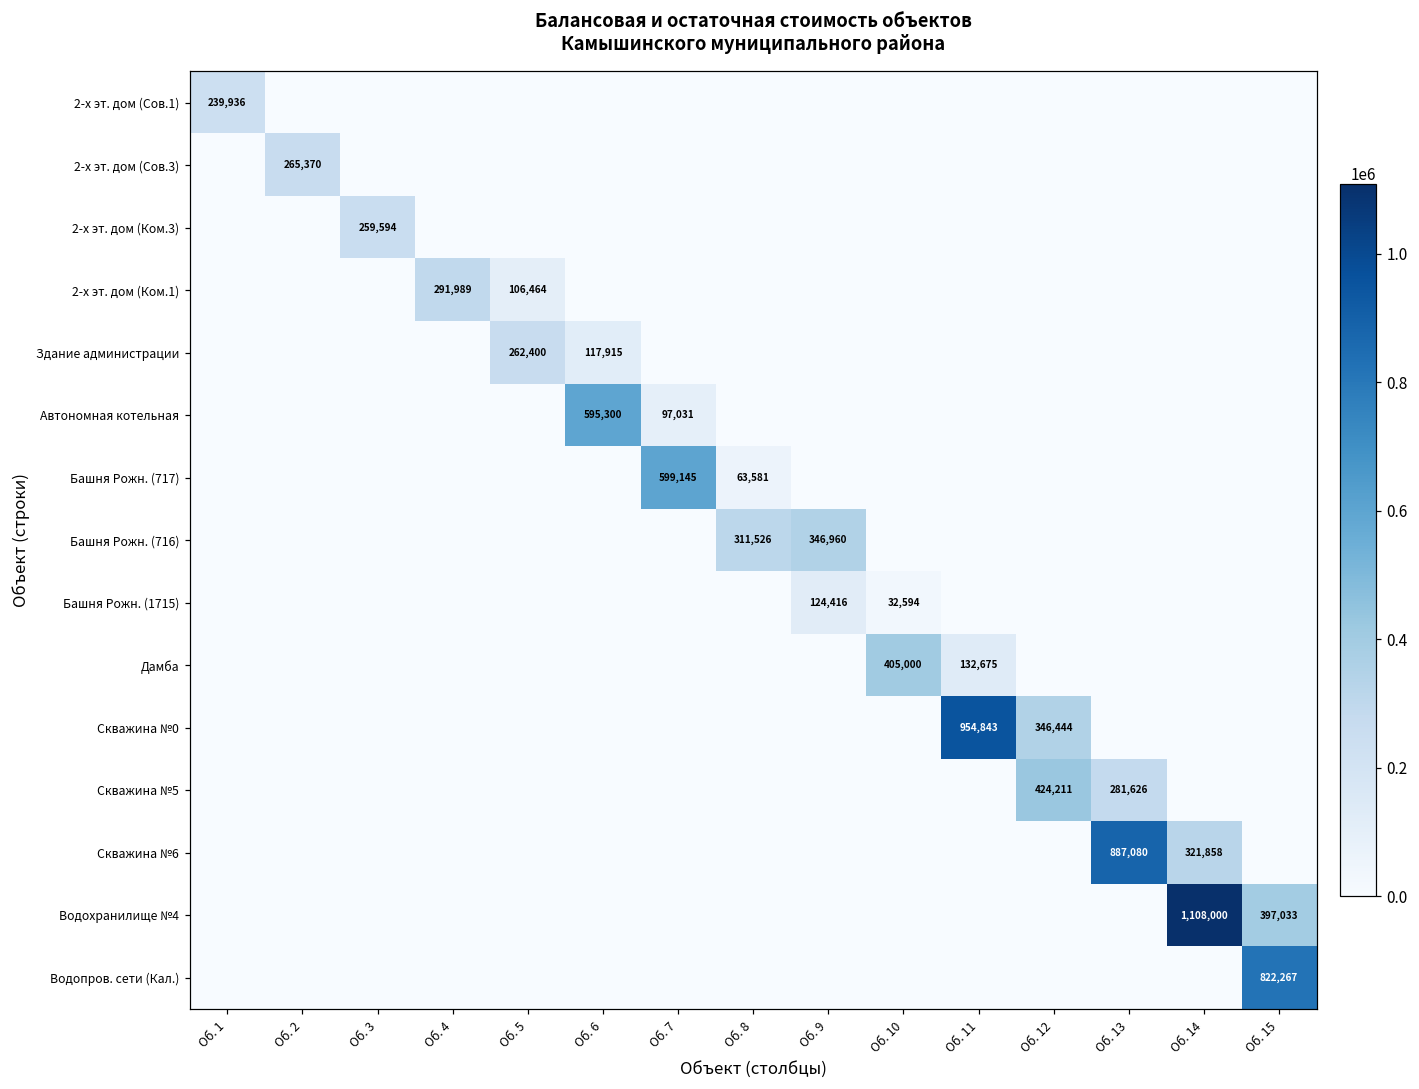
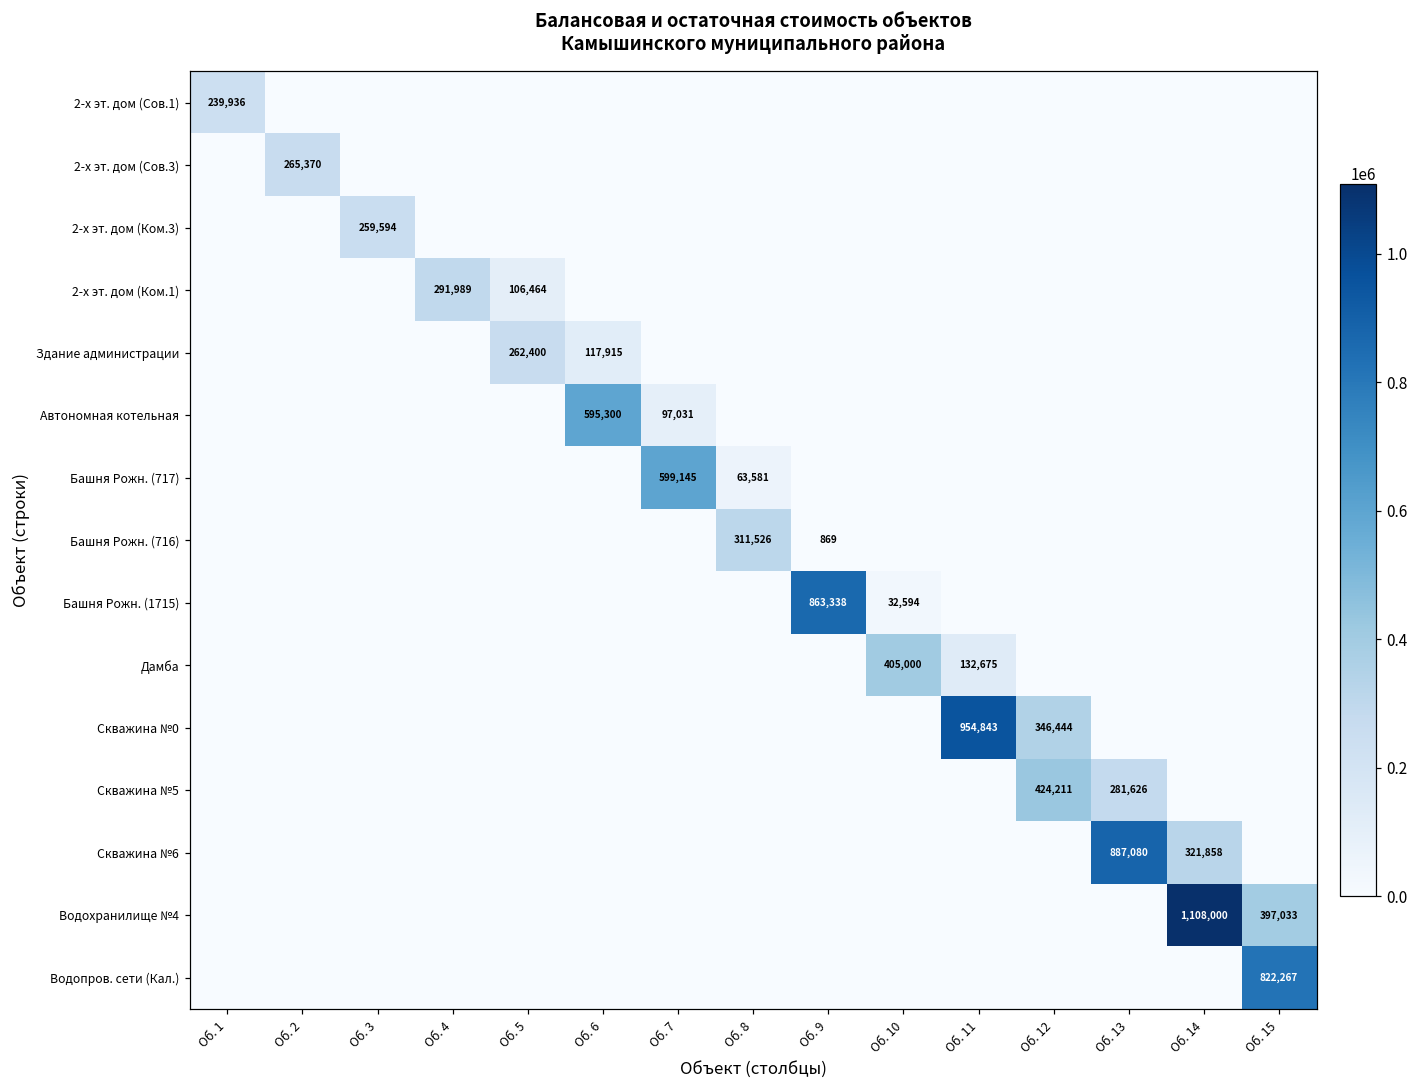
Башня Рожн. (716), Об. 9: 346,960 -> 869
Башня Рожн. (1715), Об. 9: 124,416 -> 863,338
